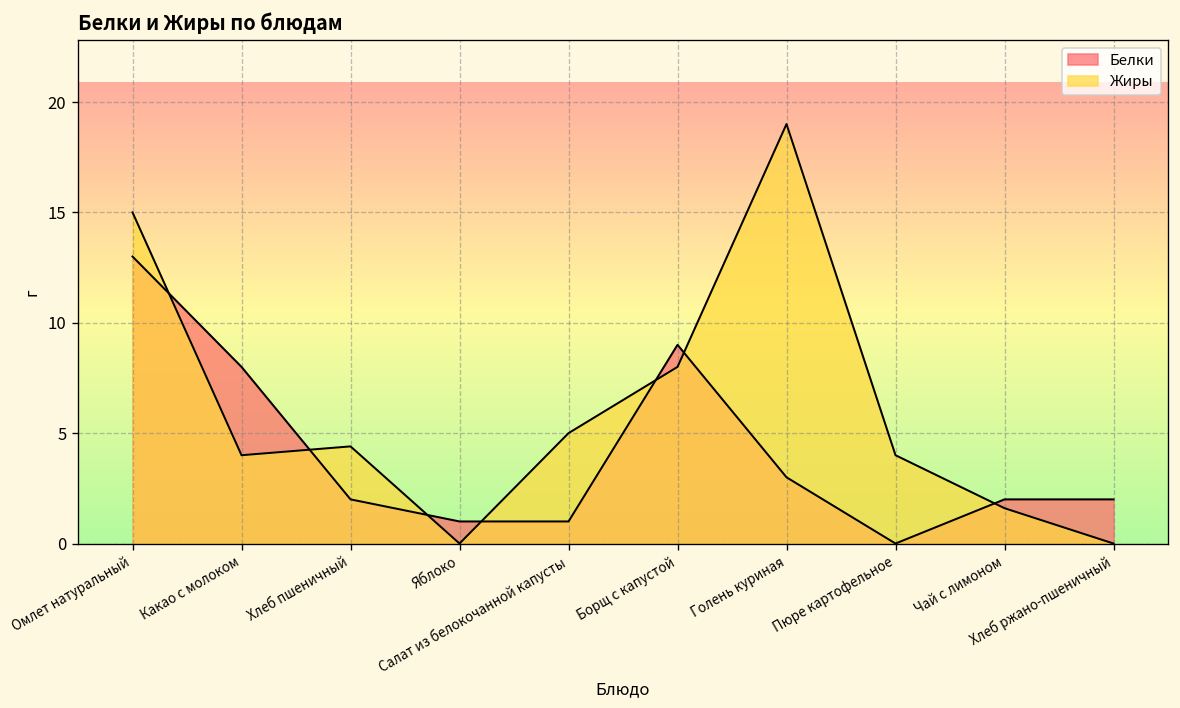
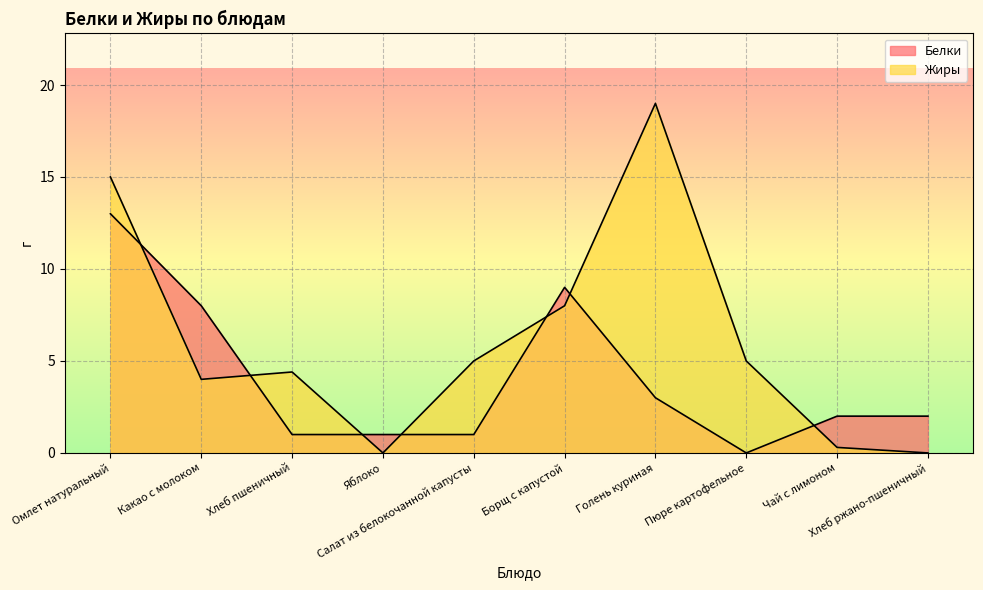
Белки, Хлеб пшеничный: 2 -> 1
Жиры, Пюре картофельное: 4 -> 5
Жиры, Чай с лимоном: 1.6 -> 0.3
